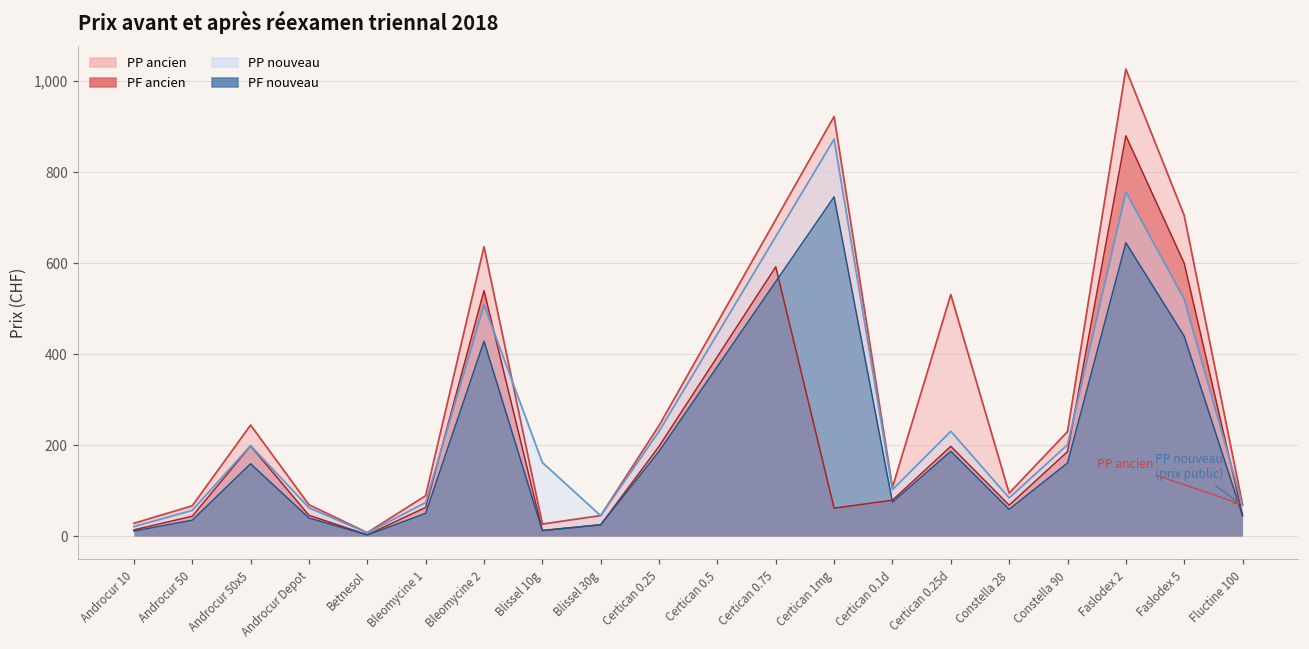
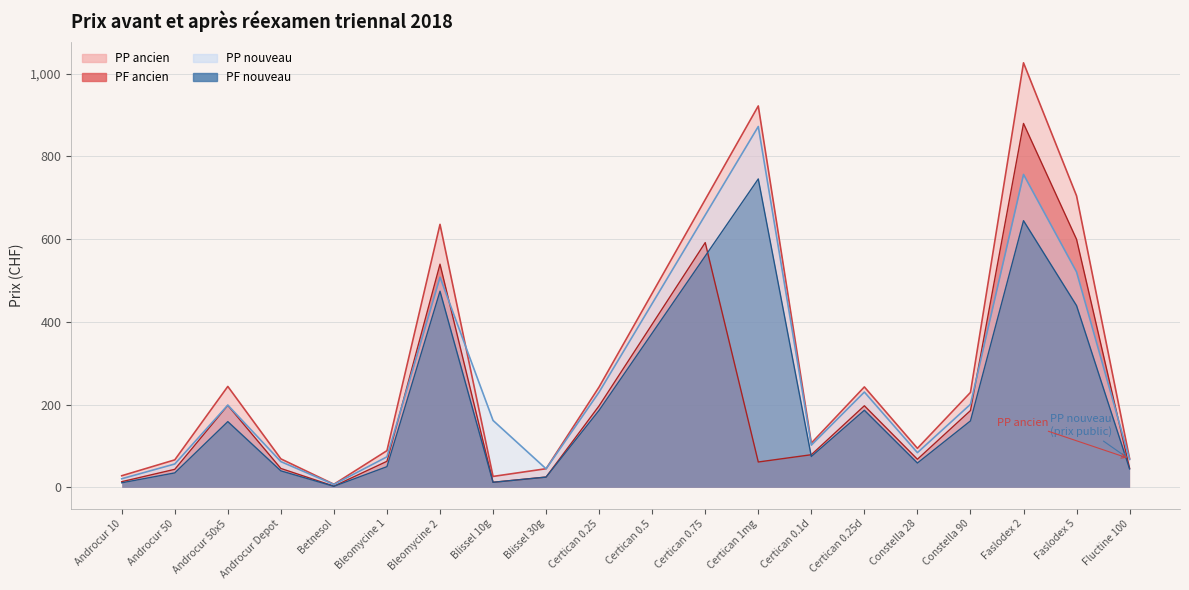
PF nouveau, Bleomycine 2: 430 -> 470
PP ancien, Certican 0.25d: 530 -> 240
